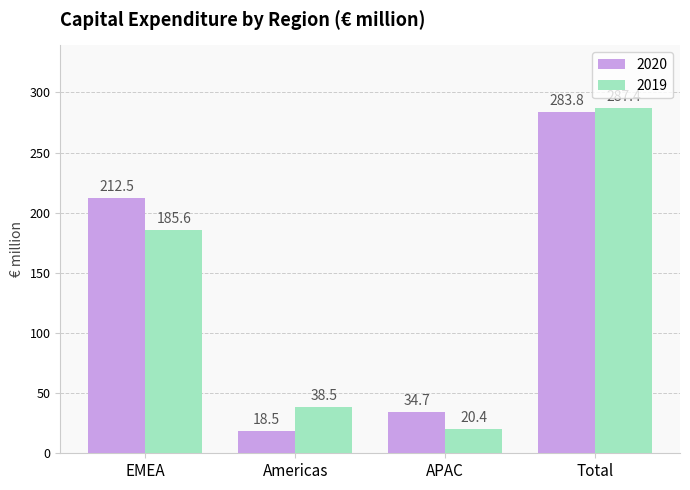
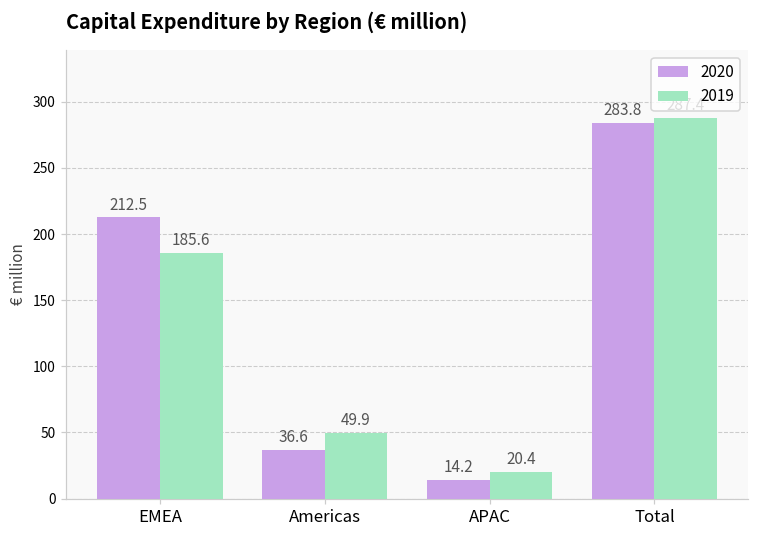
2020, Americas: 18.5 -> 36.6
2019, Americas: 38.5 -> 49.9
2020, APAC: 34.7 -> 14.2
